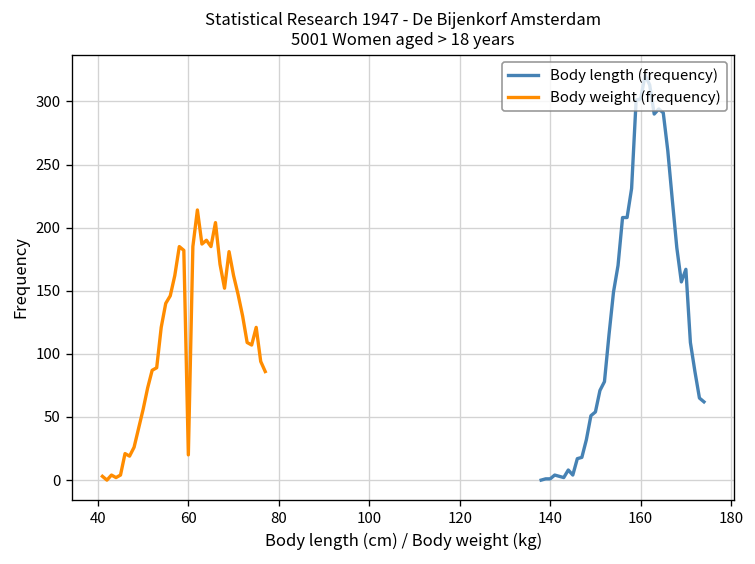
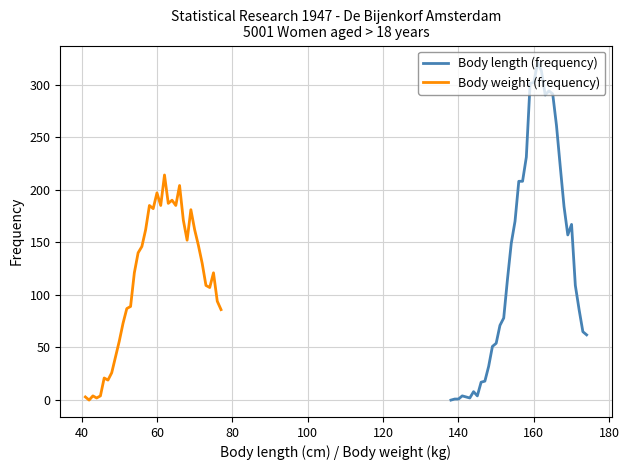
Body weight (frequency), 60: 20 -> 197
